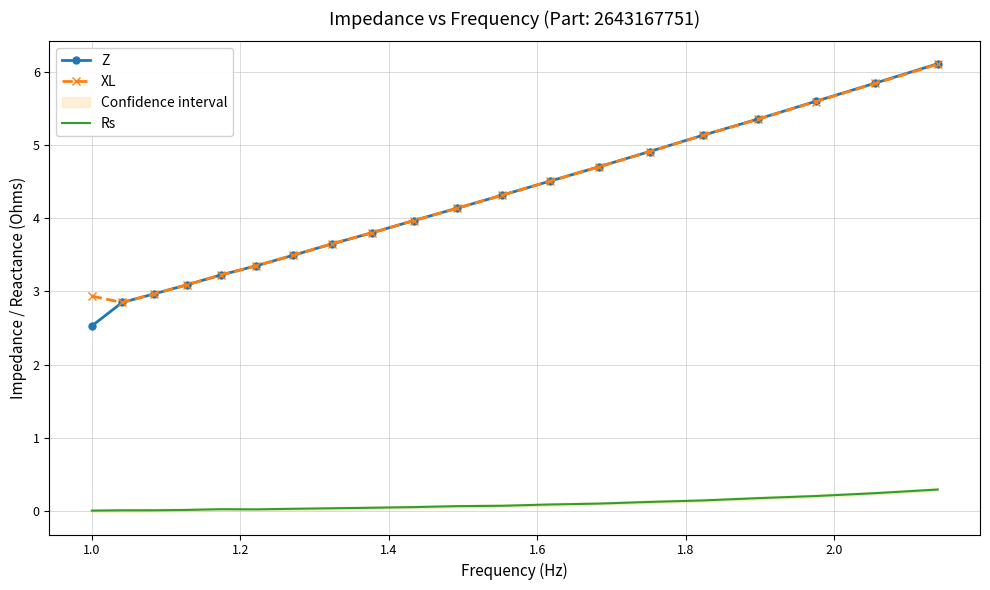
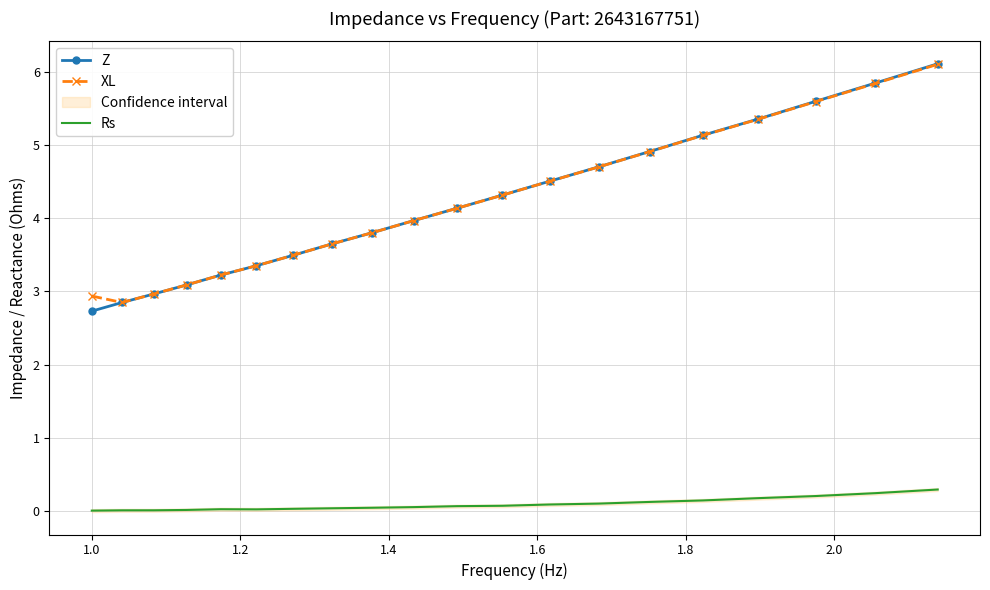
Z, 1.0: 2.5 -> 2.7
